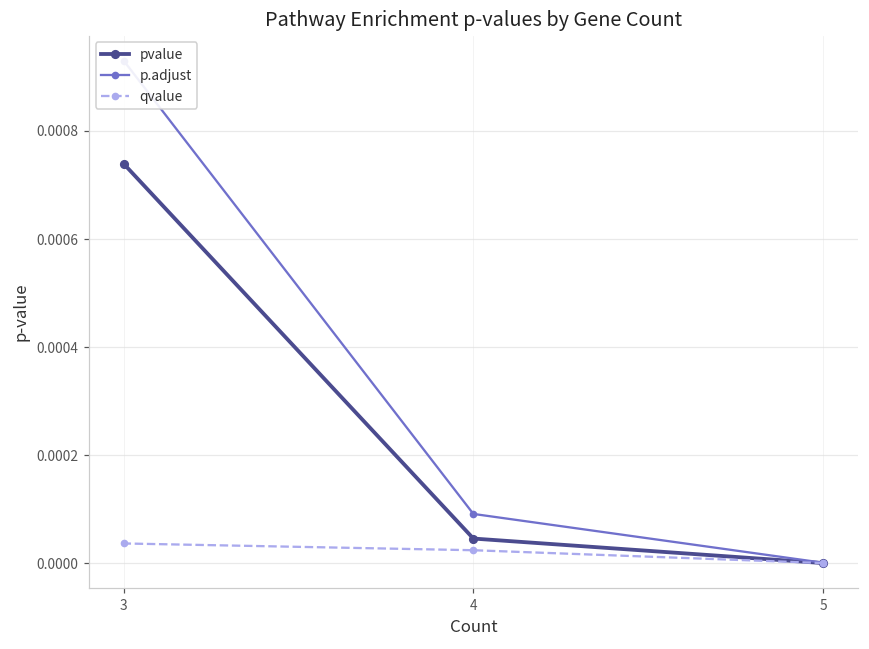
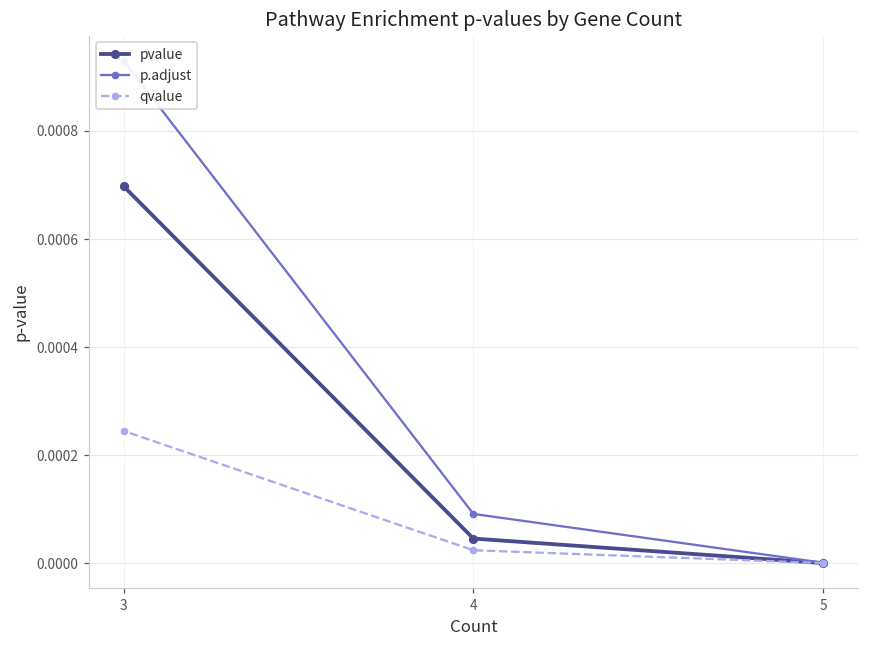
pvalue, 3: 0.00074 -> 0.00070
qvalue, 3: 0.00004 -> 0.00024
